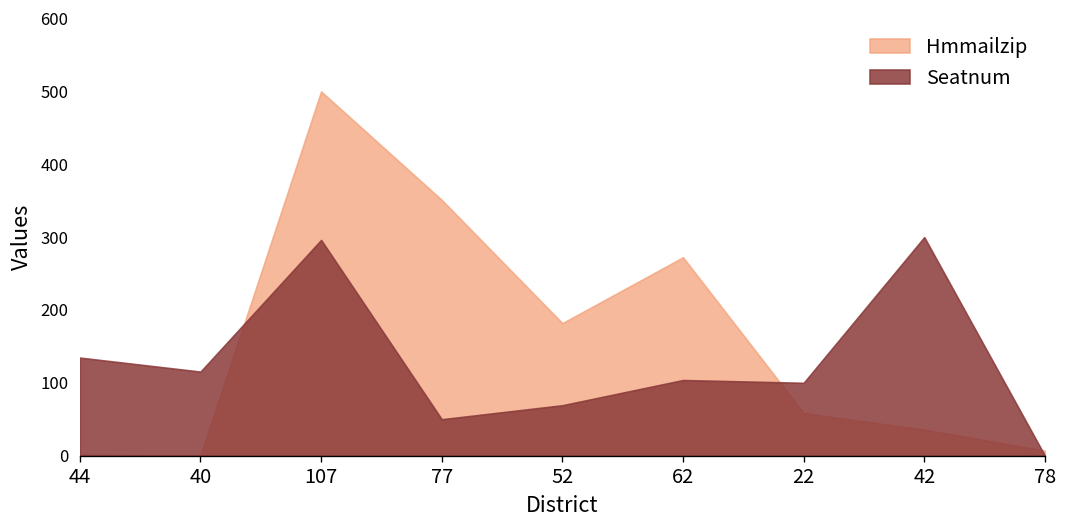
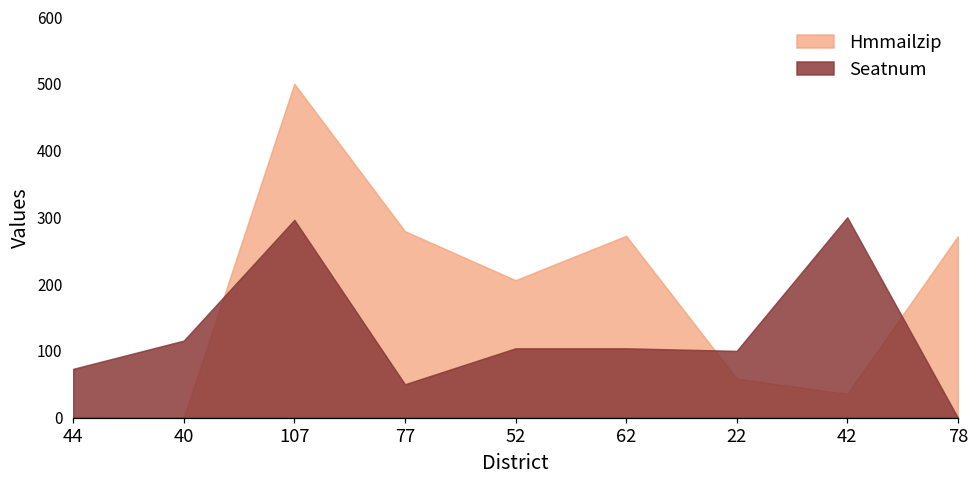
Seatnum, 44: 130 -> 70
Hmmailzip, 77: 350 -> 280
Hmmailzip, 52: 180 -> 210
Seatnum, 52: 70 -> 100
Hmmailzip, 78: 10 -> 270
